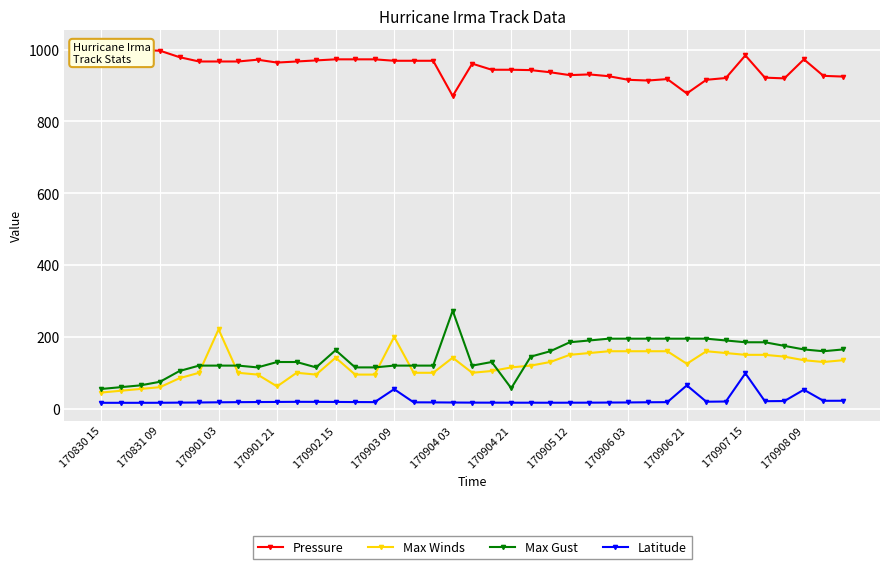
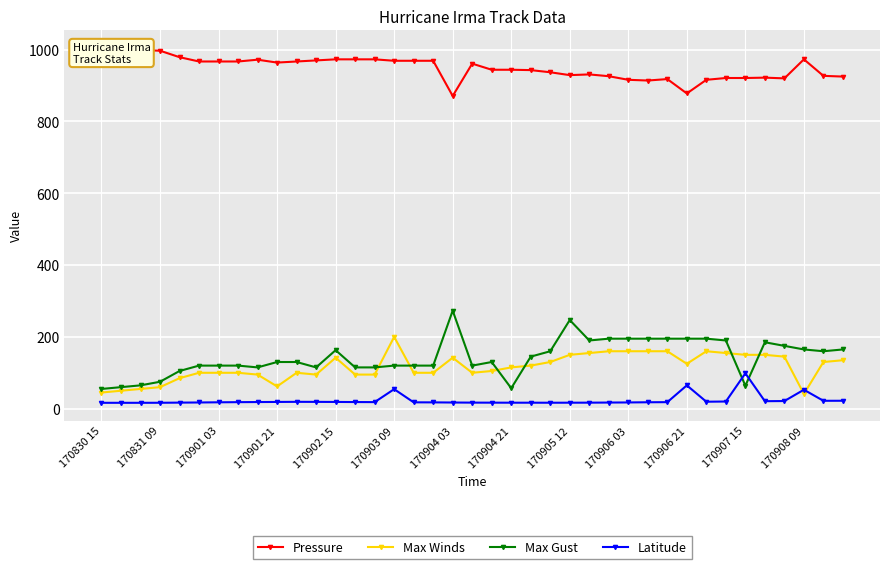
Max Winds, 170901 03: 220 -> 100
Max Gust, 170905 12: 190 -> 250
Pressure, 170907 15: 980 -> 920
Max Gust, 170907 15: 190 -> 60
Max Winds, 170908 09: 140 -> 40
